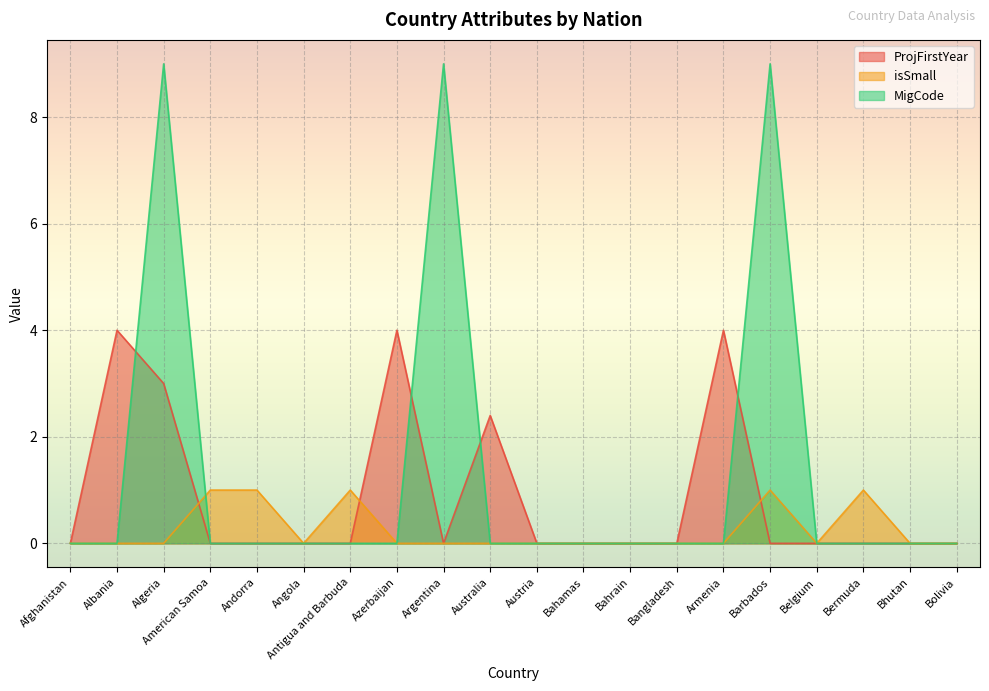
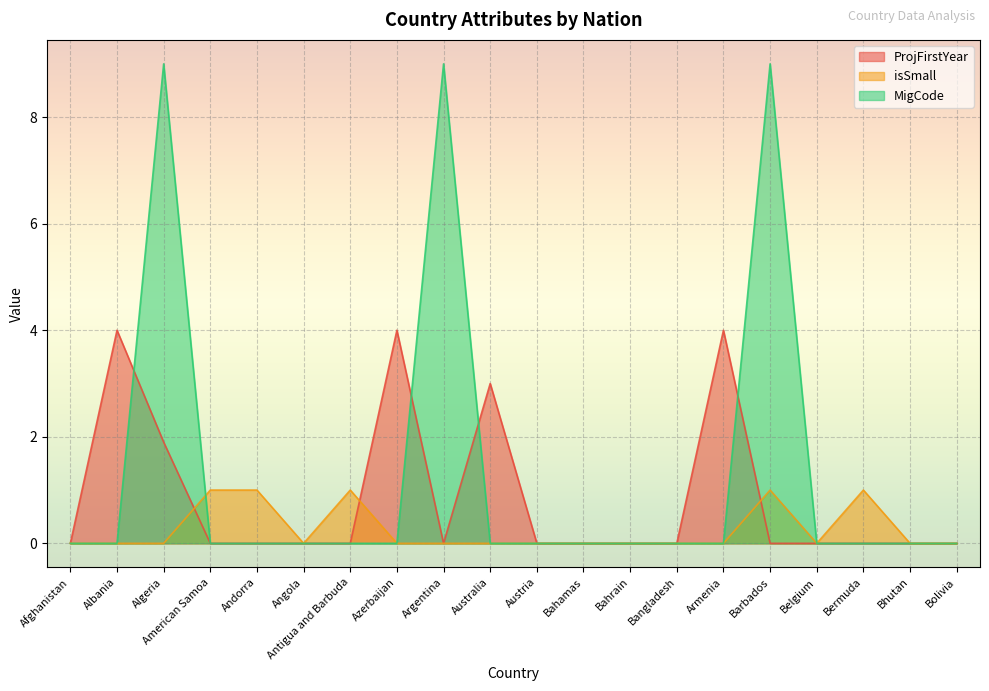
ProjFirstYear, Algeria: 3.0 -> 1.9
ProjFirstYear, Australia: 2.4 -> 3.0
